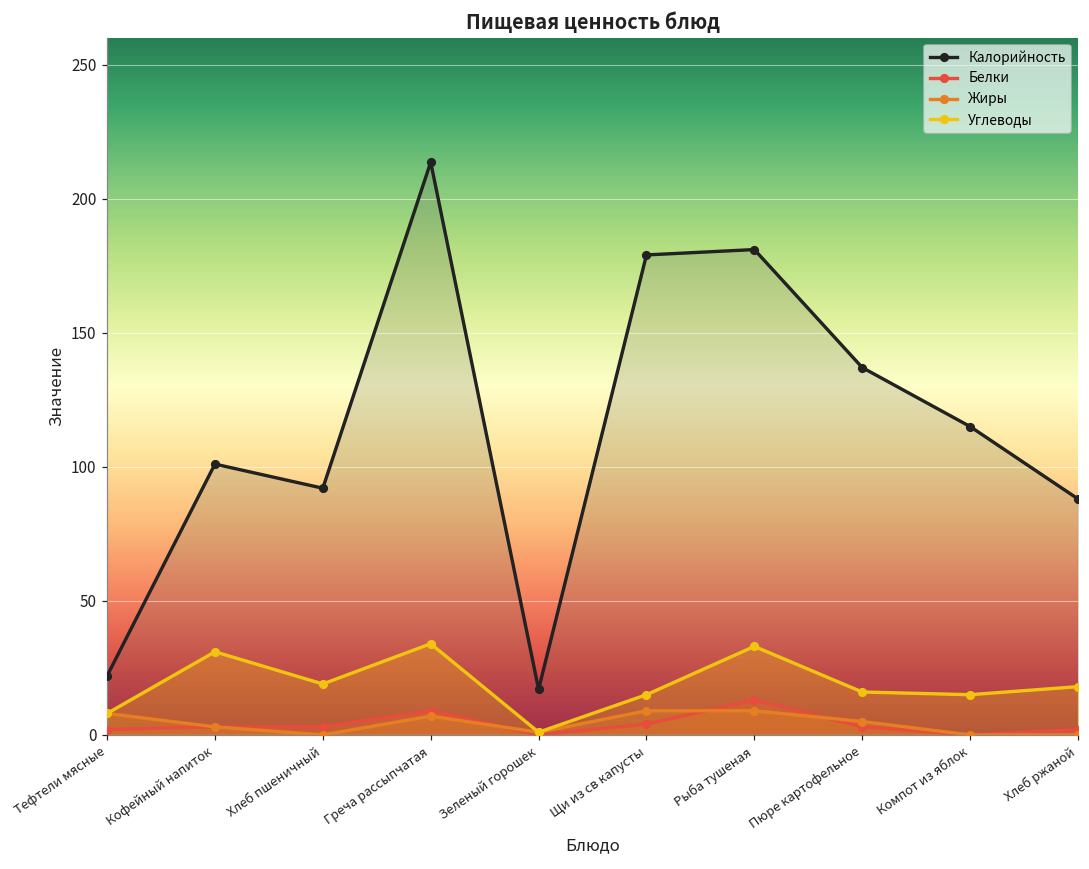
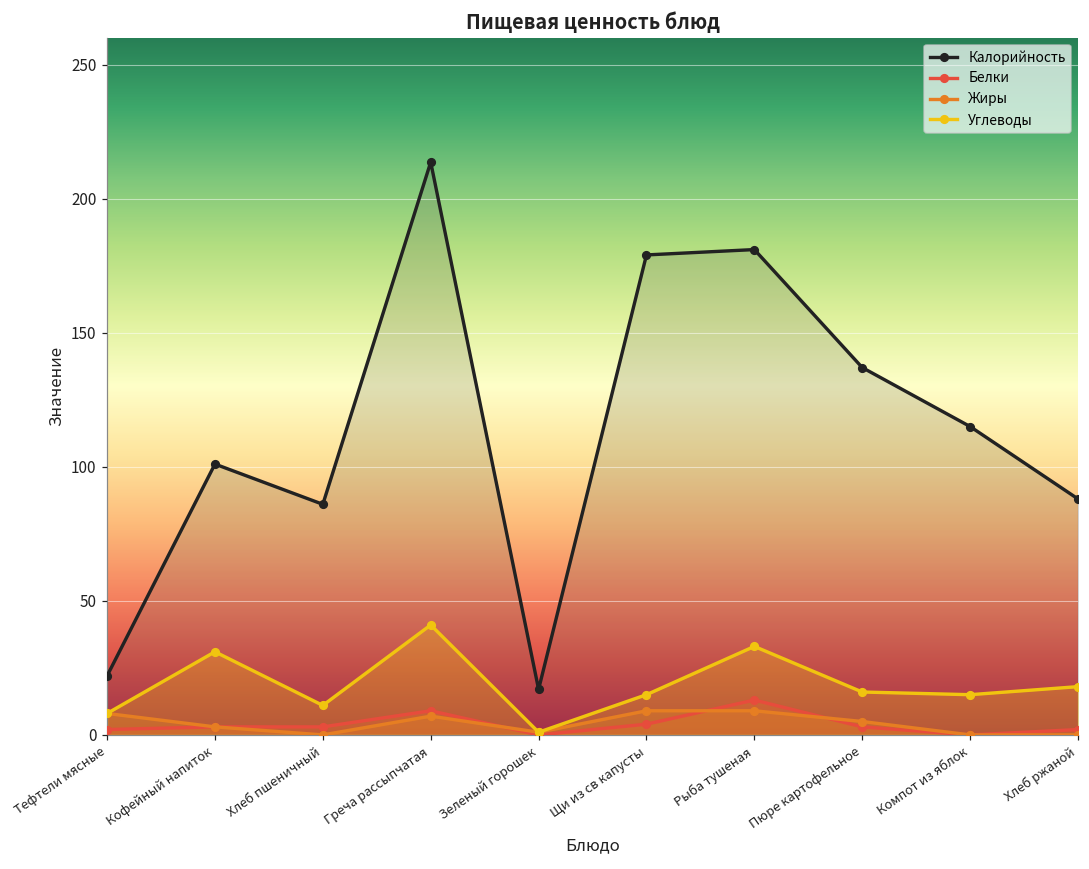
Калорийность, Хлеб пшеничный: 92 -> 86
Углеводы, Хлеб пшеничный: 19 -> 11
Углеводы, Греча рассыпчатая: 34 -> 41
